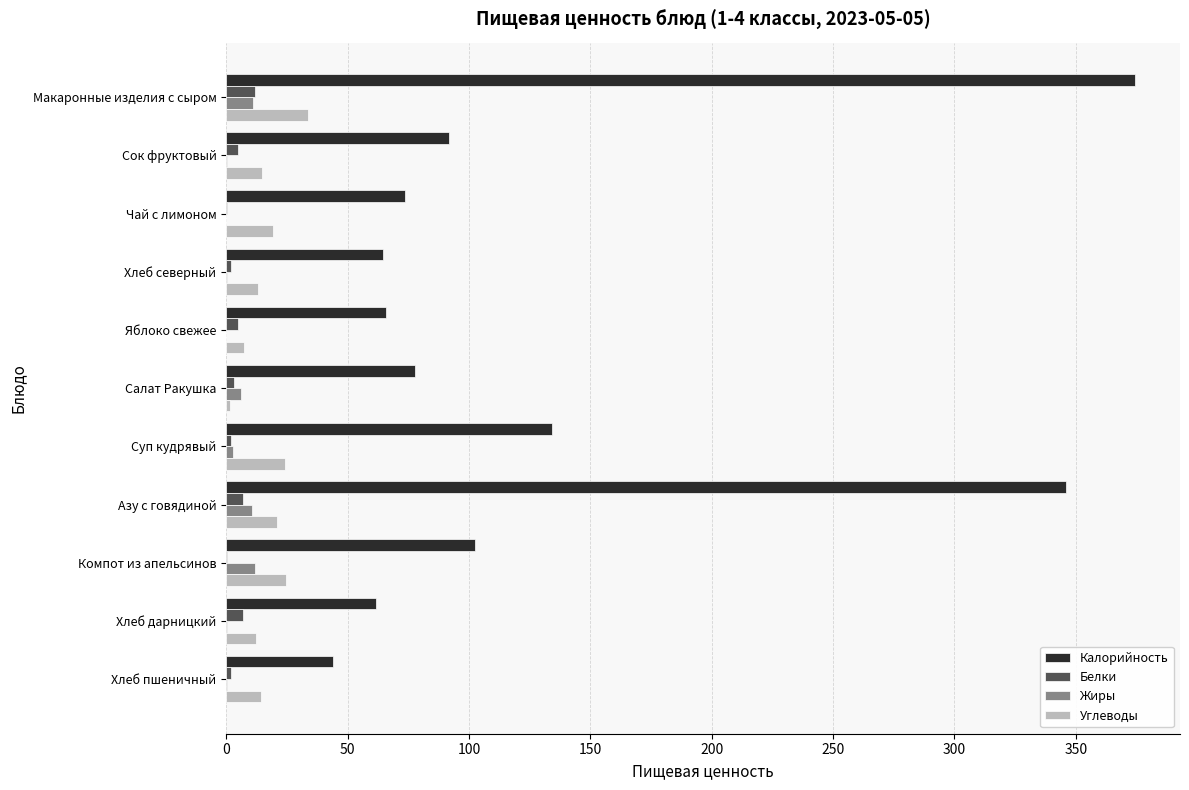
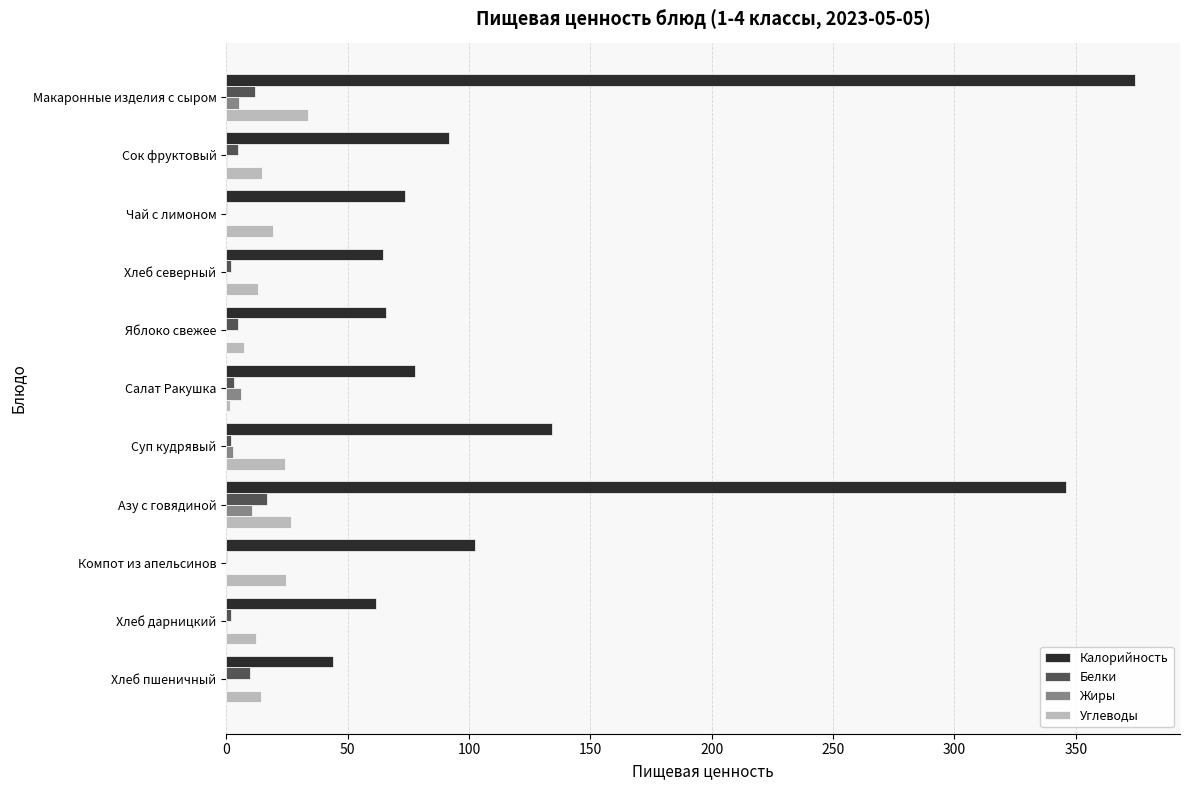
Жиры, Макаронные изделия с сыром: 11 -> 5
Белки, Азу с говядиной: 7 -> 17
Углеводы, Азу с говядиной: 21 -> 27
Жиры, Компот из апельсинов: 12 -> 0
Белки, Хлеб дарницкий: 7 -> 2
Белки, Хлеб пшеничный: 2 -> 10
